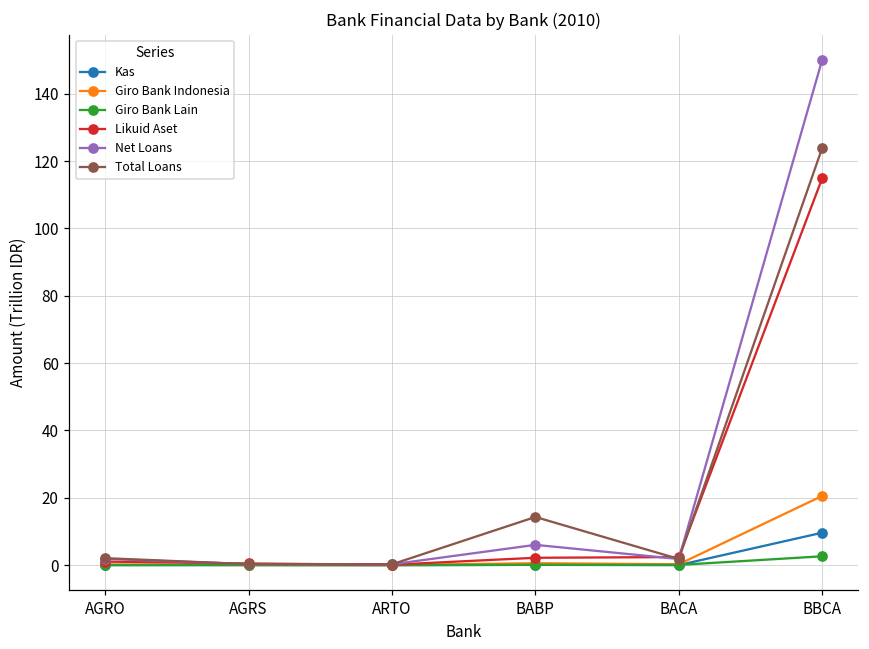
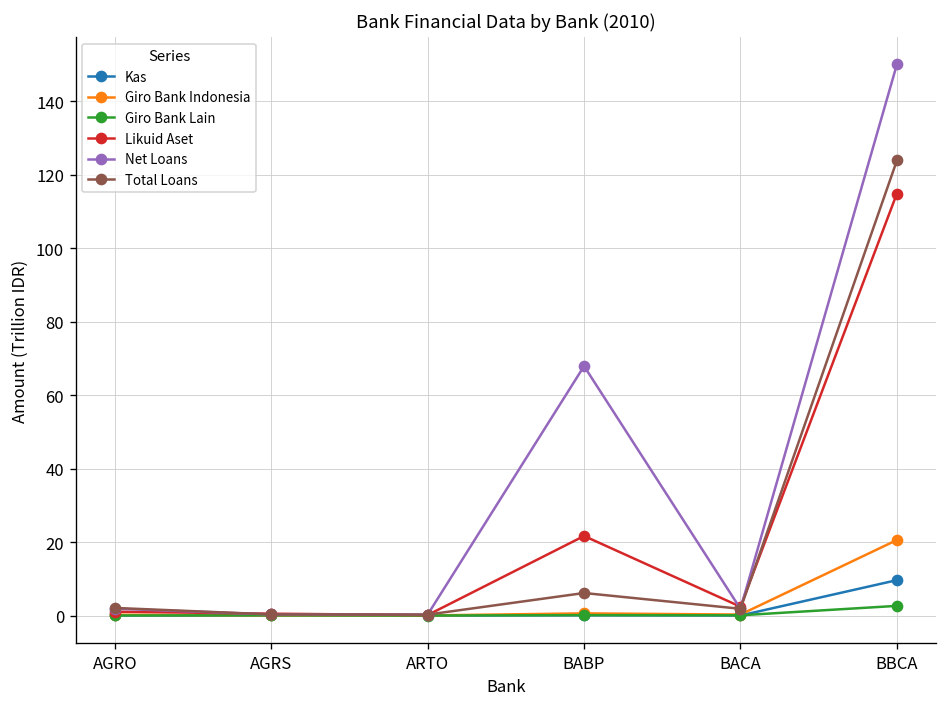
Likuid Aset, BABP: 2 -> 22
Net Loans, BABP: 6 -> 68
Total Loans, BABP: 14 -> 6
